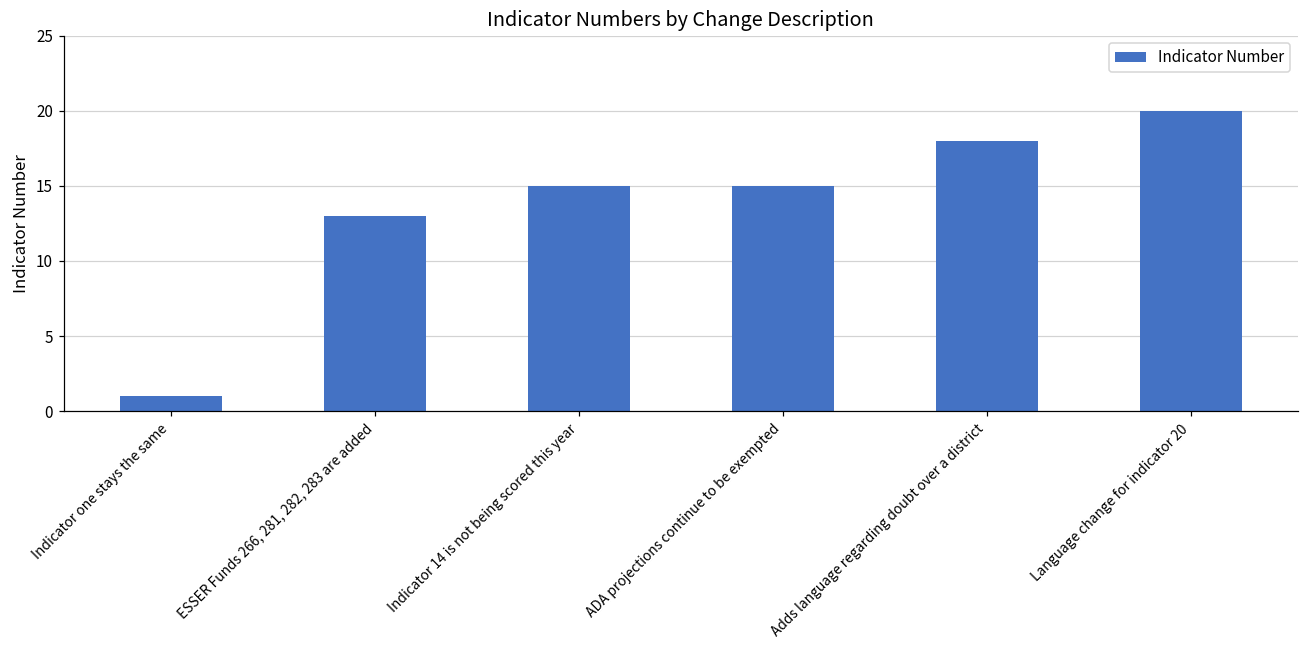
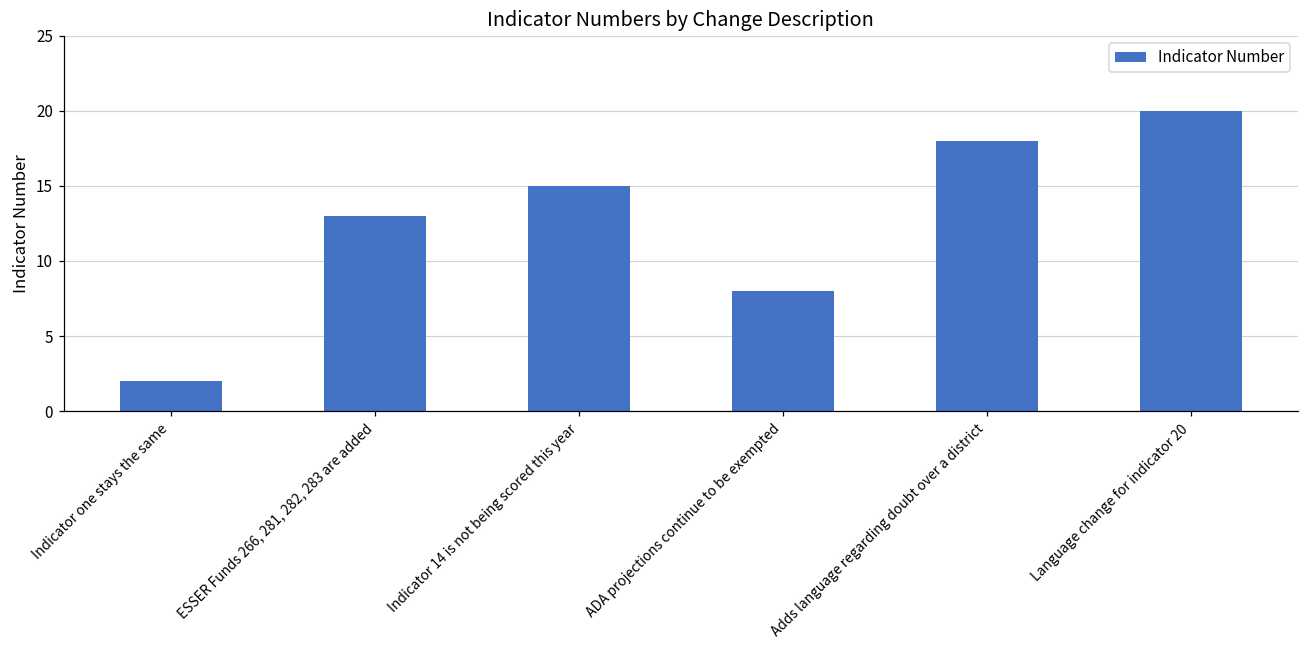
Indicator one stays the same: 1 -> 2
ADA projections continue to be exempted: 15 -> 8
